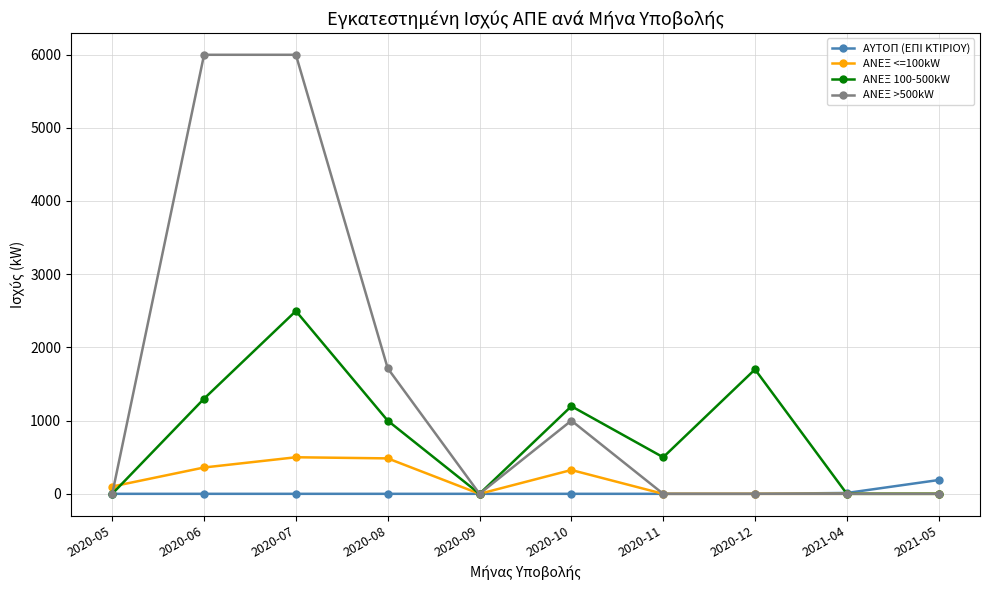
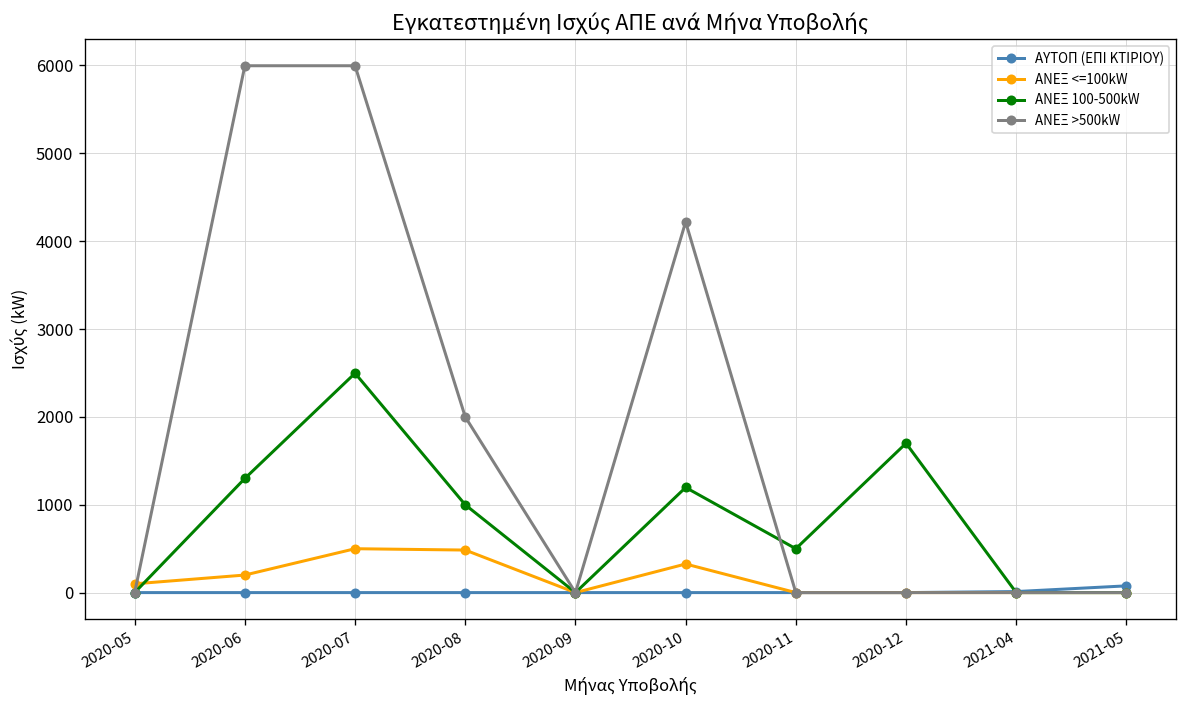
ΑΝΕΞ <=100kW, 2020-06: 400 -> 200
ΑΝΕΞ >500kW, 2020-08: 1700 -> 2000
ΑΝΕΞ >500kW, 2020-10: 1000 -> 4200
ΑΥΤΟΠ (ΕΠΙ ΚΤΙΡΙΟΥ), 2021-05: 200 -> 100
